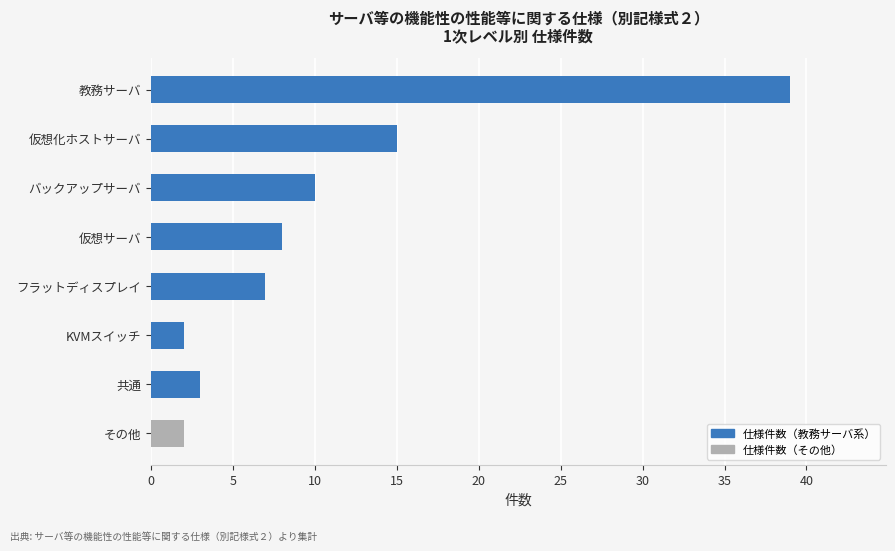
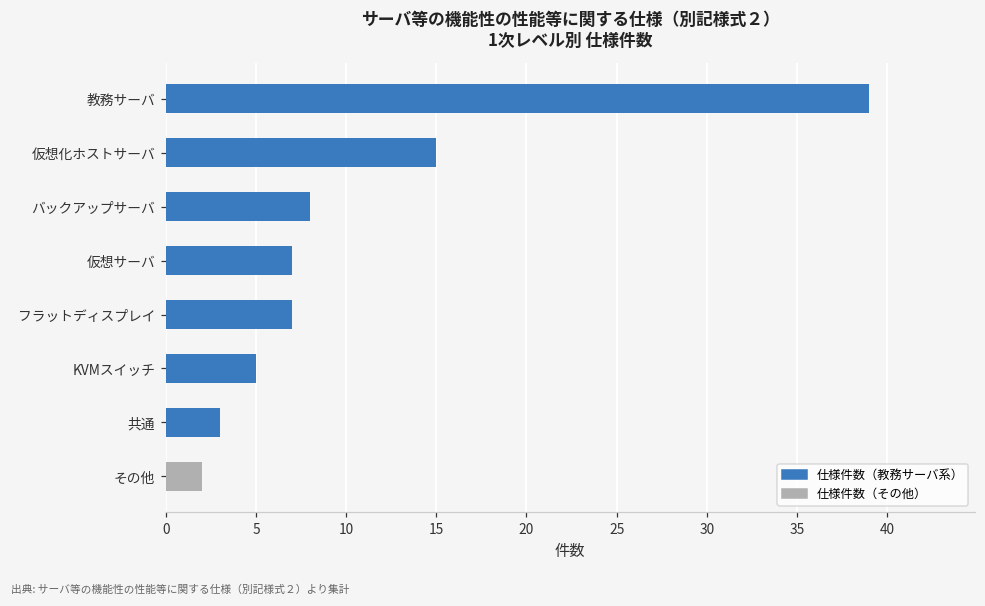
バックアップサーバ: 10 -> 8
仮想サーバ: 8 -> 7
KVMスイッチ: 2 -> 5
